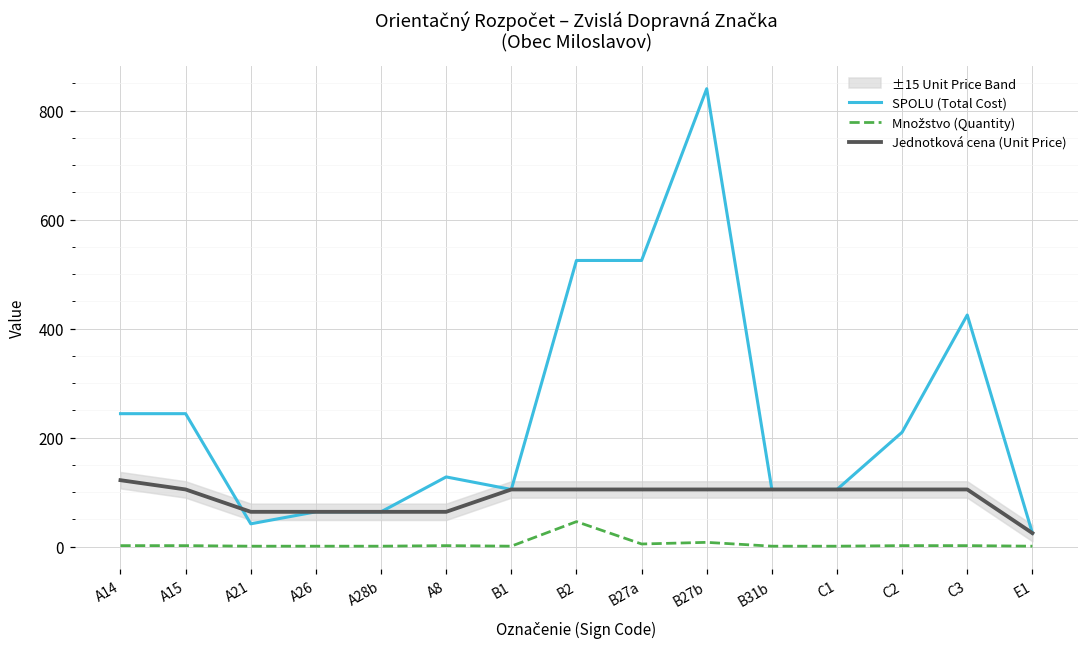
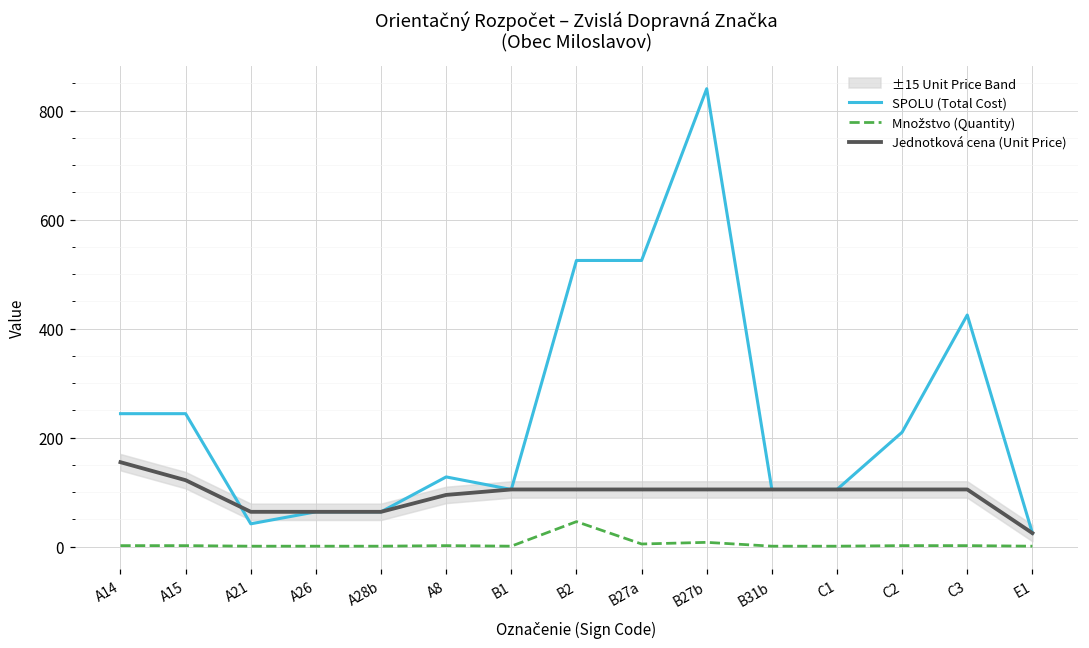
Jednotková cena (Unit Price), A14: 120 -> 160
Jednotková cena (Unit Price), A15: 110 -> 120
Jednotková cena (Unit Price), A8: 60 -> 100
